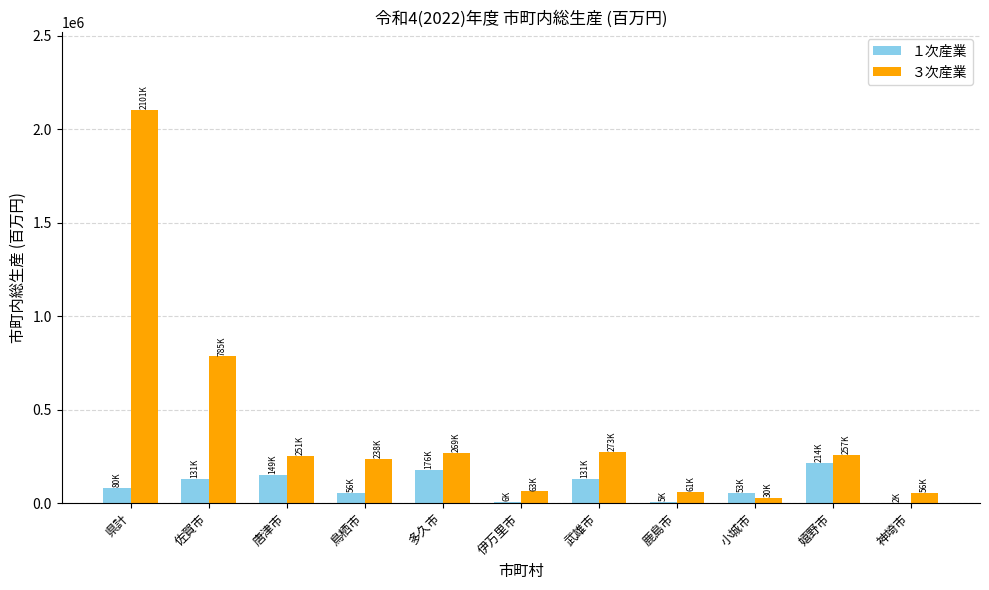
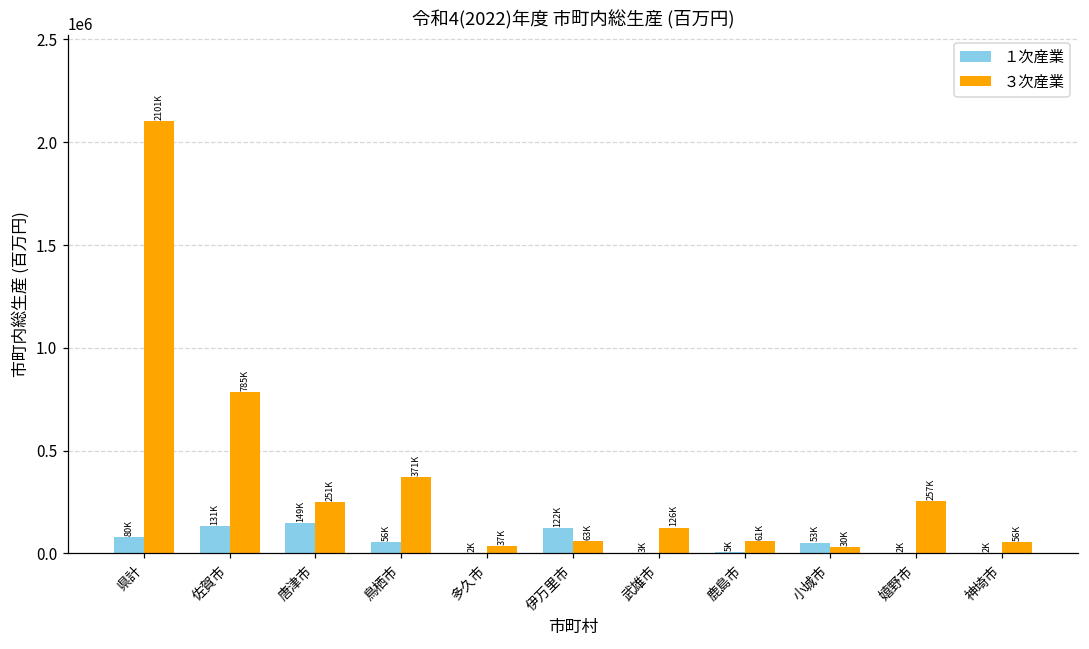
３次産業, 鳥栖市: 238K -> 371K
１次産業, 多久市: 176K -> 2K
３次産業, 多久市: 269K -> 37K
１次産業, 伊万里市: 6K -> 122K
１次産業, 武雄市: 131K -> 3K
３次産業, 武雄市: 273K -> 126K
１次産業, 嬉野市: 214K -> 2K
